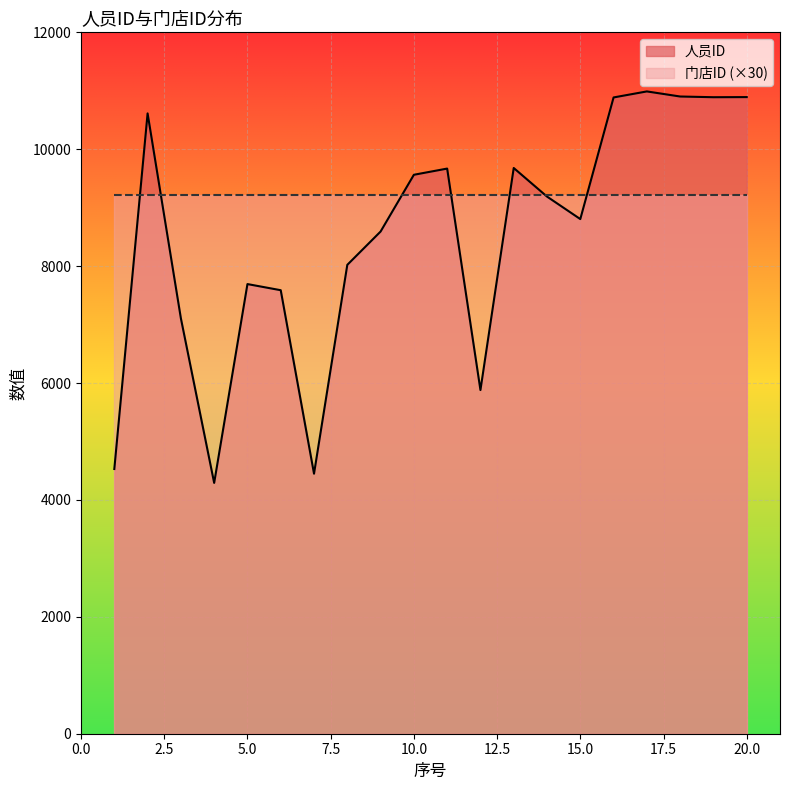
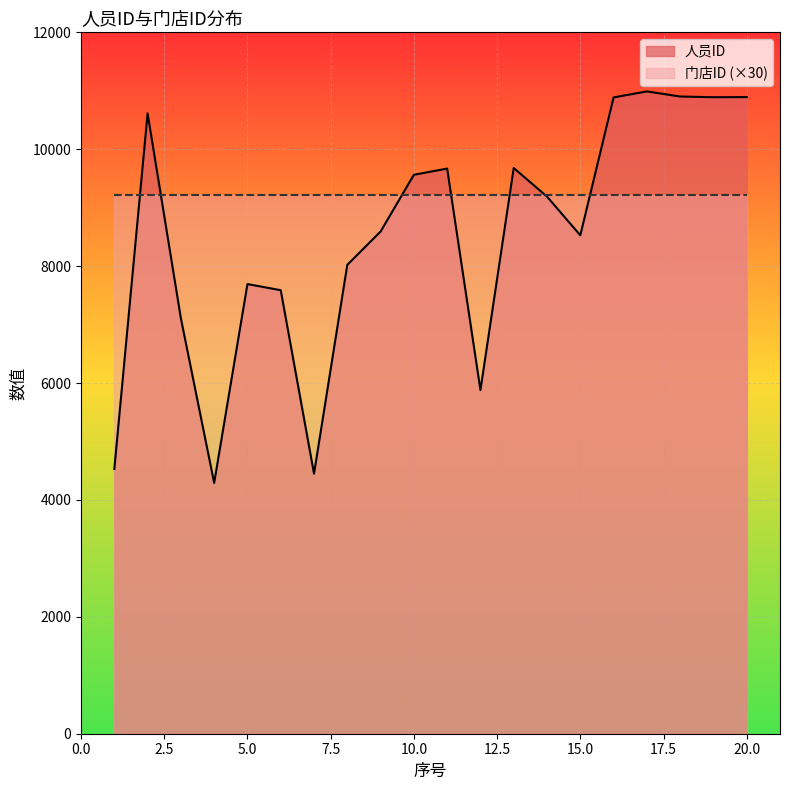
人员ID, 15.0: 8800 -> 8500
